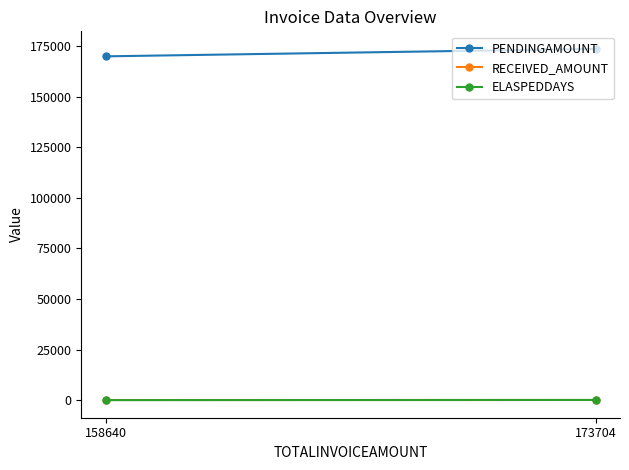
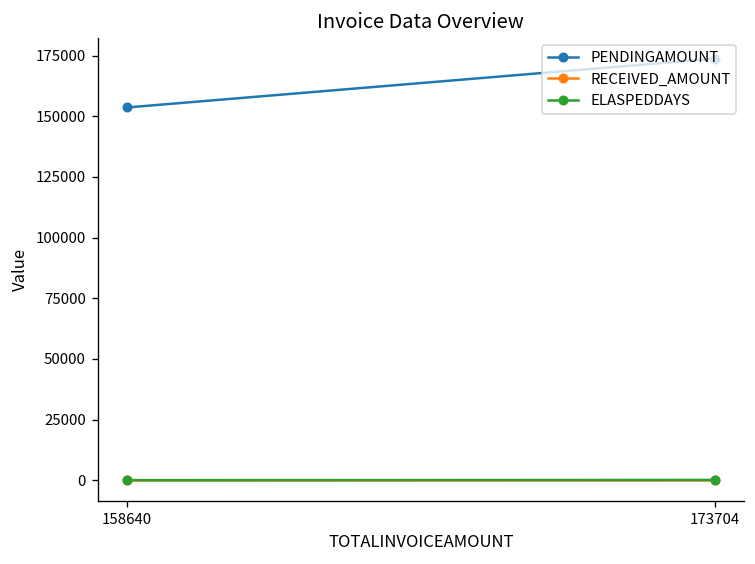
PENDINGAMOUNT, 158640: 170000 -> 154000
